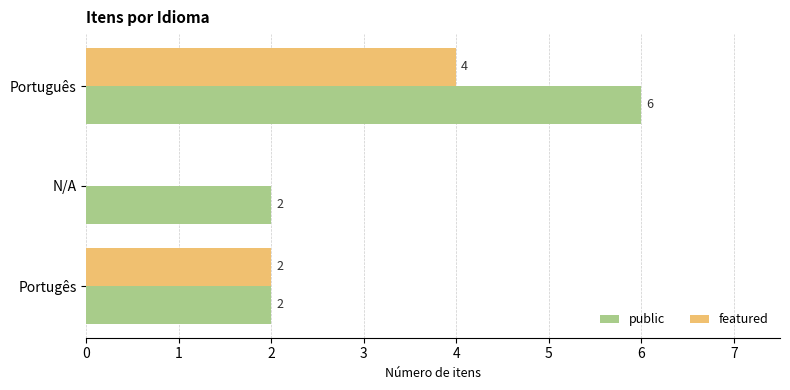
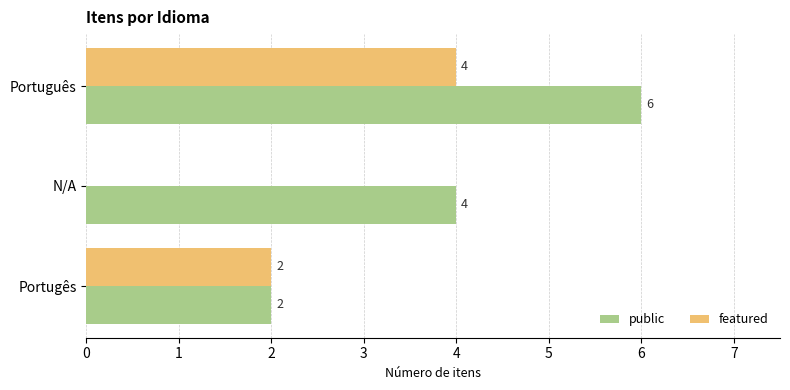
public, N/A: 2 -> 4
